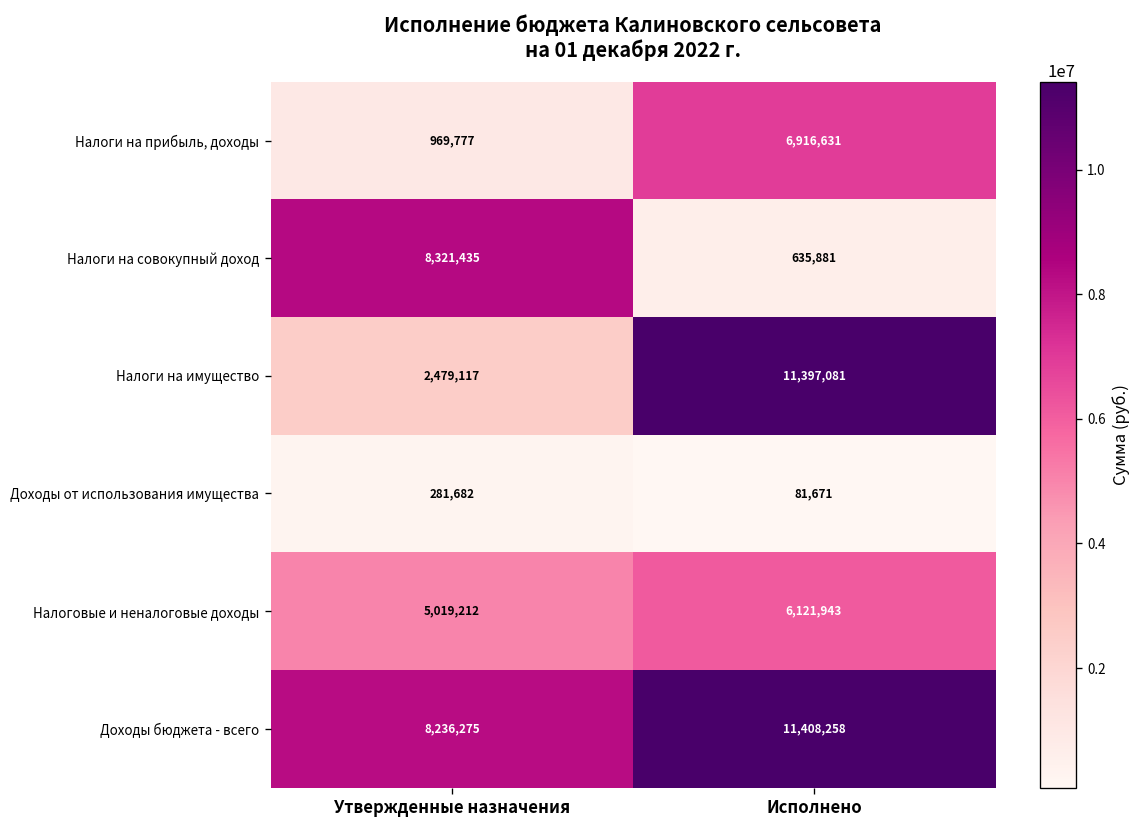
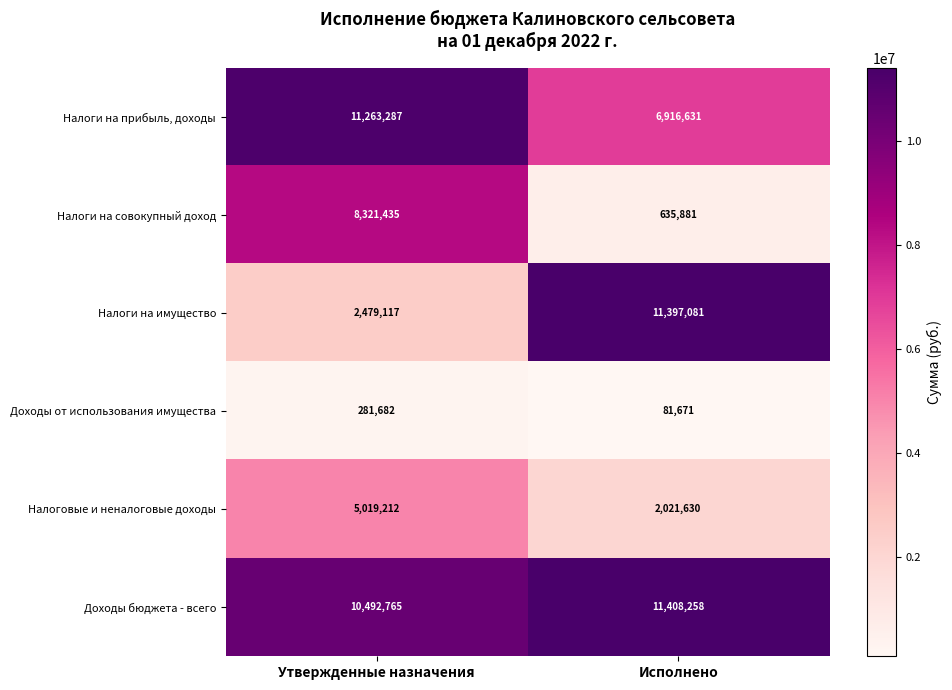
Налоги на прибыль, доходы, Утвержденные назначения: 969,777 -> 11,263,287
Налоговые и неналоговые доходы, Исполнено: 6,121,943 -> 2,021,630
Доходы бюджета - всего, Утвержденные назначения: 8,236,275 -> 10,492,765
